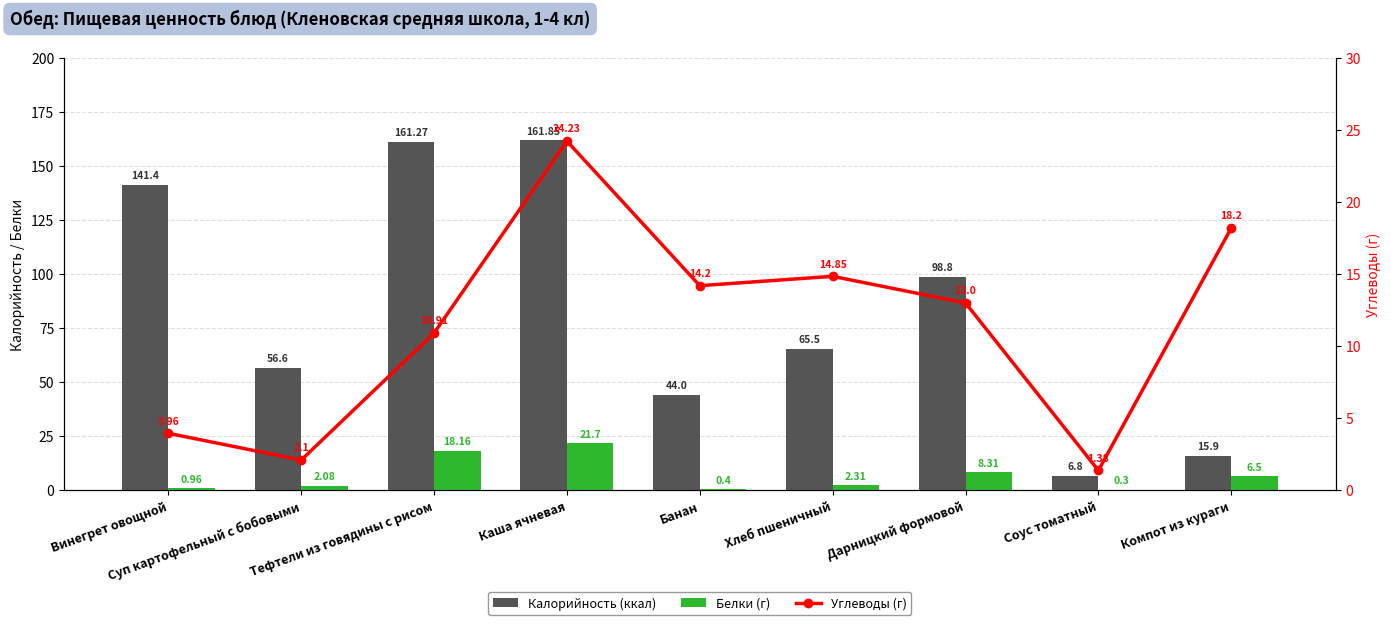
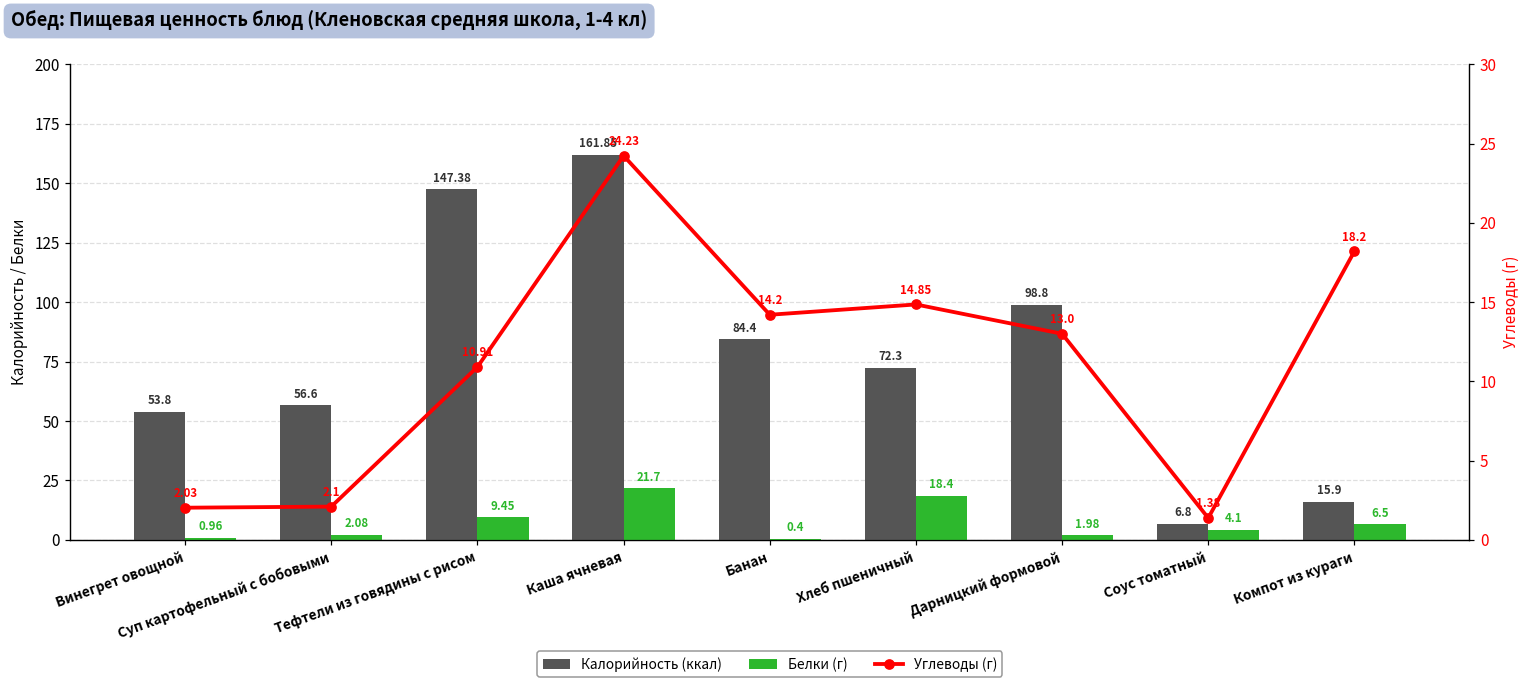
Калорийность (ккал), Винегрет овощной: 141.4 -> 53.8
Калорийность (ккал), Тефтели из говядины с рисом: 161.27 -> 147.38
Белки (г), Тефтели из говядины с рисом: 18.16 -> 9.45
Калорийность (ккал), Банан: 44.0 -> 84.4
Калорийность (ккал), Хлеб пшеничный: 65.5 -> 72.3
Белки (г), Хлеб пшеничный: 2.31 -> 18.4
Белки (г), Дарницкий формовой: 8.31 -> 1.98
Белки (г), Соус томатный: 0.3 -> 4.1
Углеводы (г), Винегрет овощной: 3.96 -> 2.03
